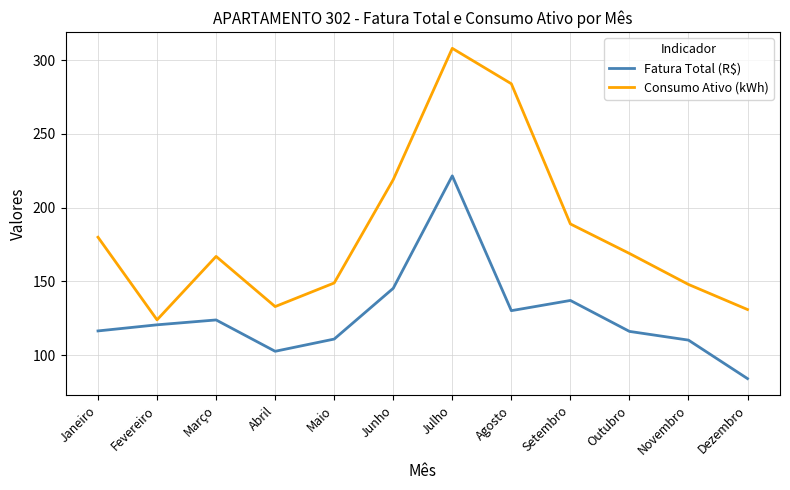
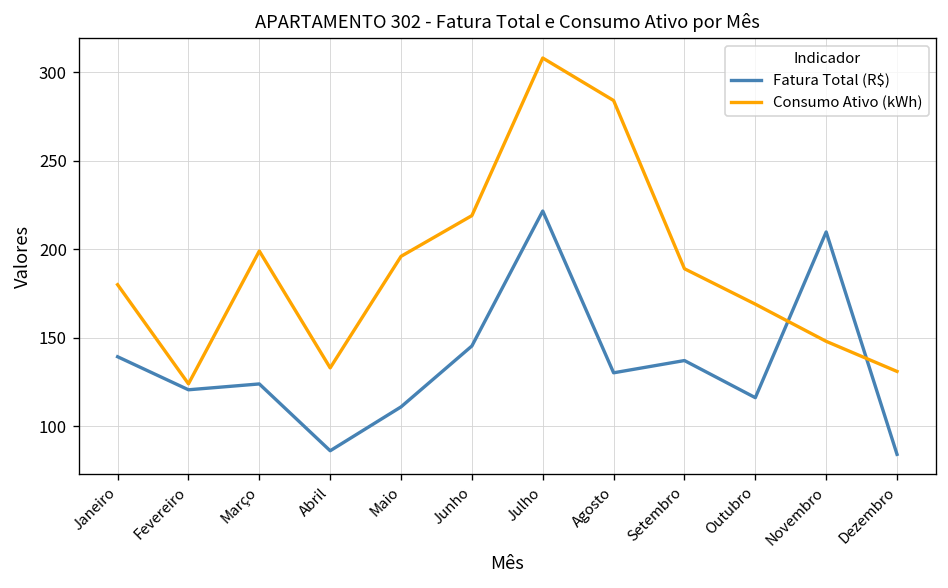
Fatura Total (R$), Janeiro: 117 -> 139
Consumo Ativo (kWh), Março: 167 -> 199
Fatura Total (R$), Abril: 103 -> 86
Consumo Ativo (kWh), Maio: 149 -> 196
Fatura Total (R$), Novembro: 110 -> 210
